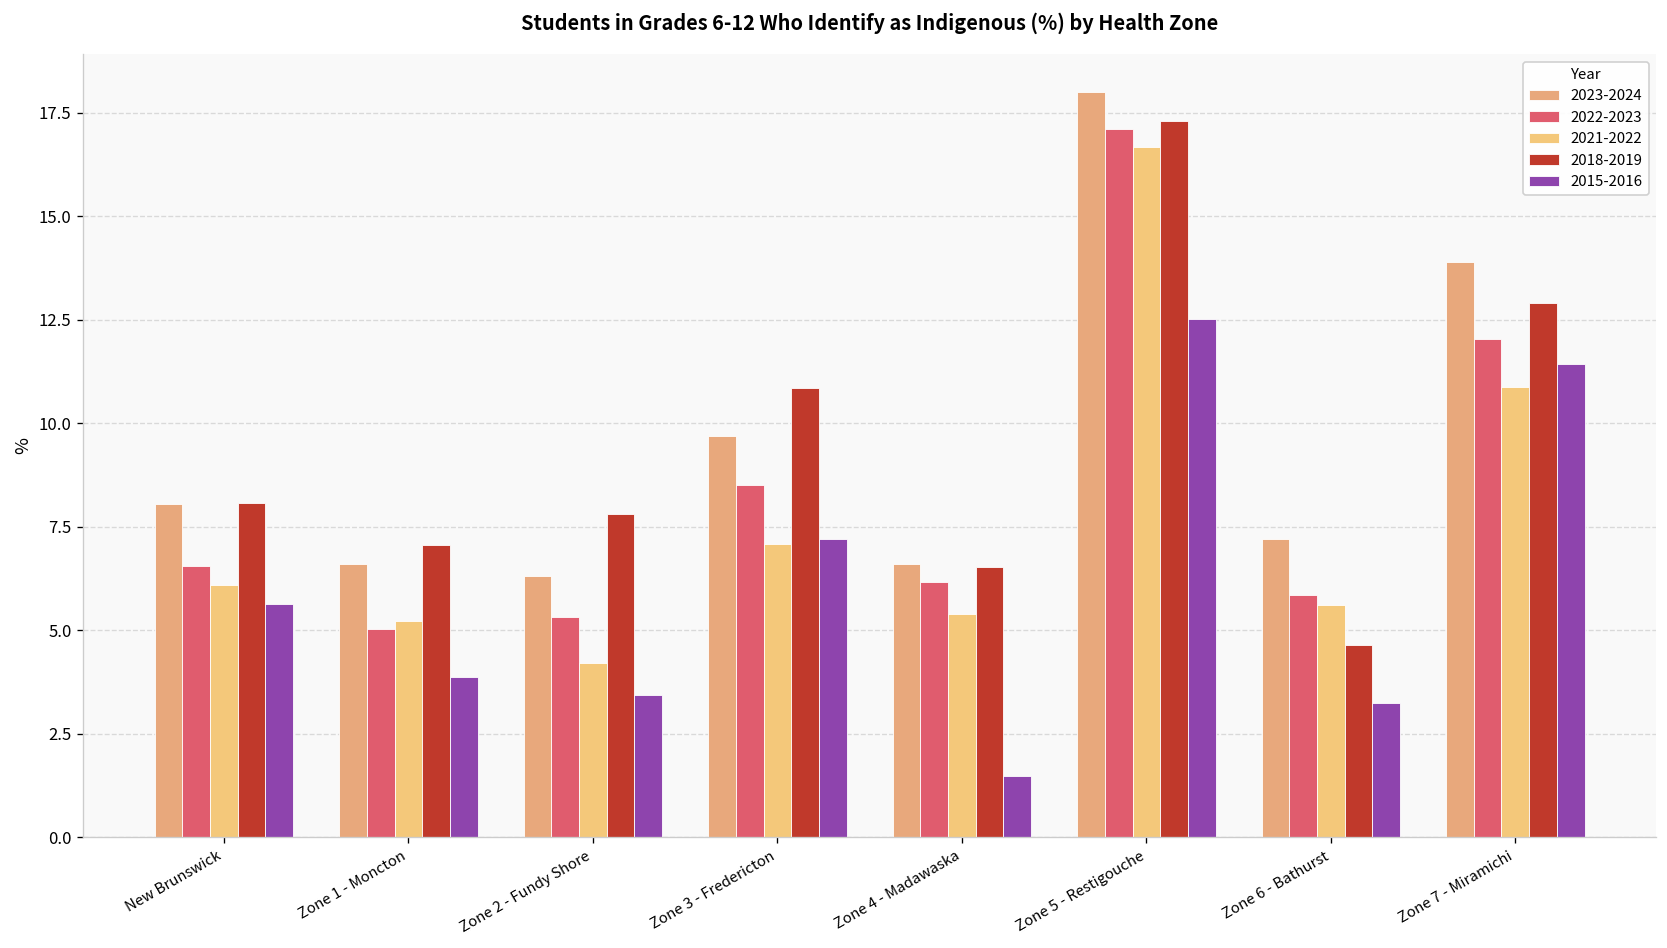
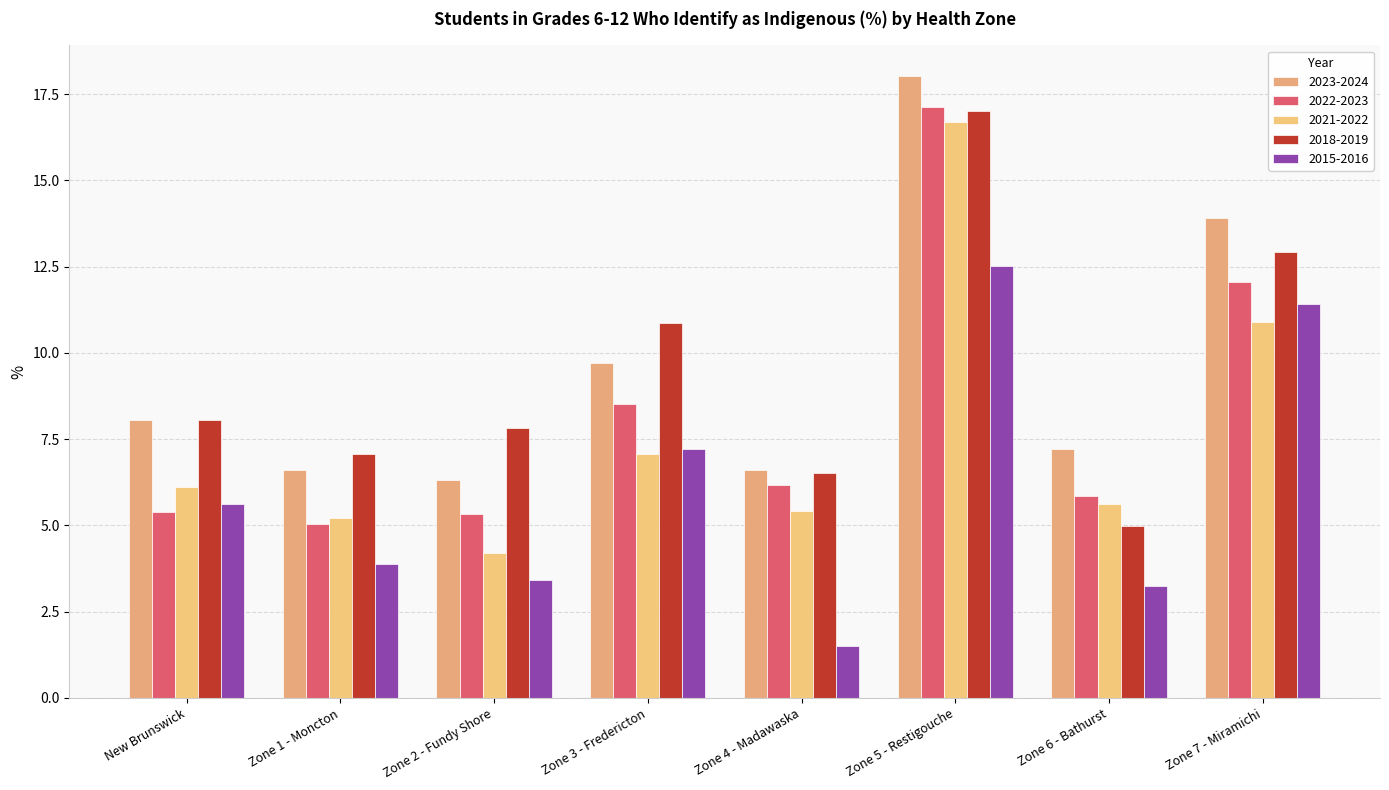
2022-2023, New Brunswick: 6.5 -> 5.4
2018-2019, Zone 5 - Restigouche: 17.3 -> 17.0
2018-2019, Zone 6 - Bathurst: 4.7 -> 5.0
